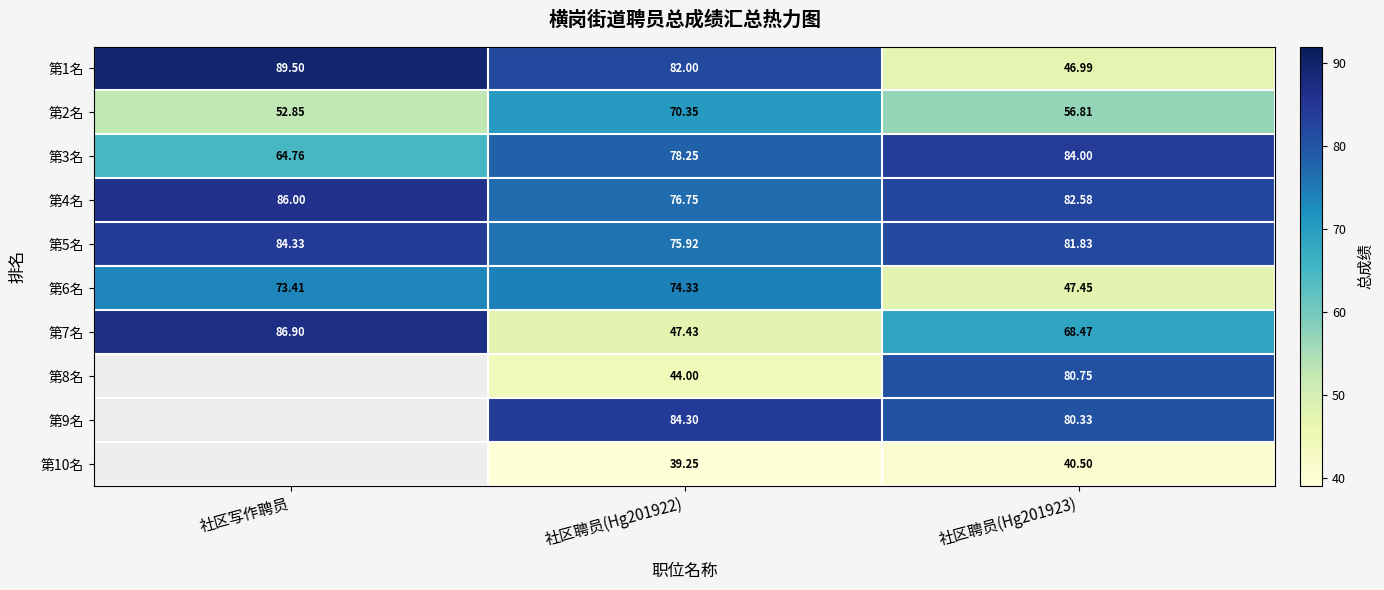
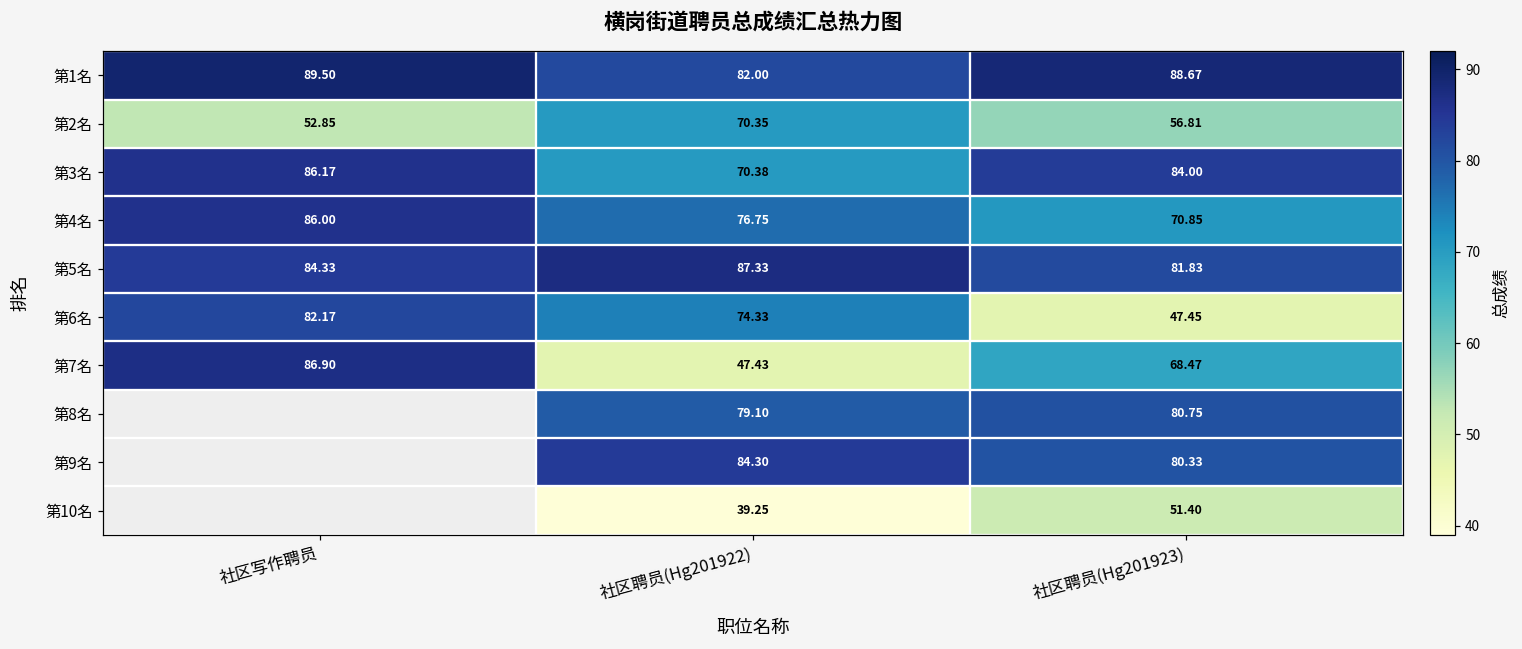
第1名, 社区聘员(Hg201923): 46.99 -> 88.67
第3名, 社区写作聘员: 64.76 -> 86.17
第3名, 社区聘员(Hg201922): 78.25 -> 70.38
第4名, 社区聘员(Hg201923): 82.58 -> 70.85
第5名, 社区聘员(Hg201922): 75.92 -> 87.33
第6名, 社区写作聘员: 73.41 -> 82.17
第8名, 社区聘员(Hg201922): 44.00 -> 79.10
第10名, 社区聘员(Hg201923): 40.50 -> 51.40
